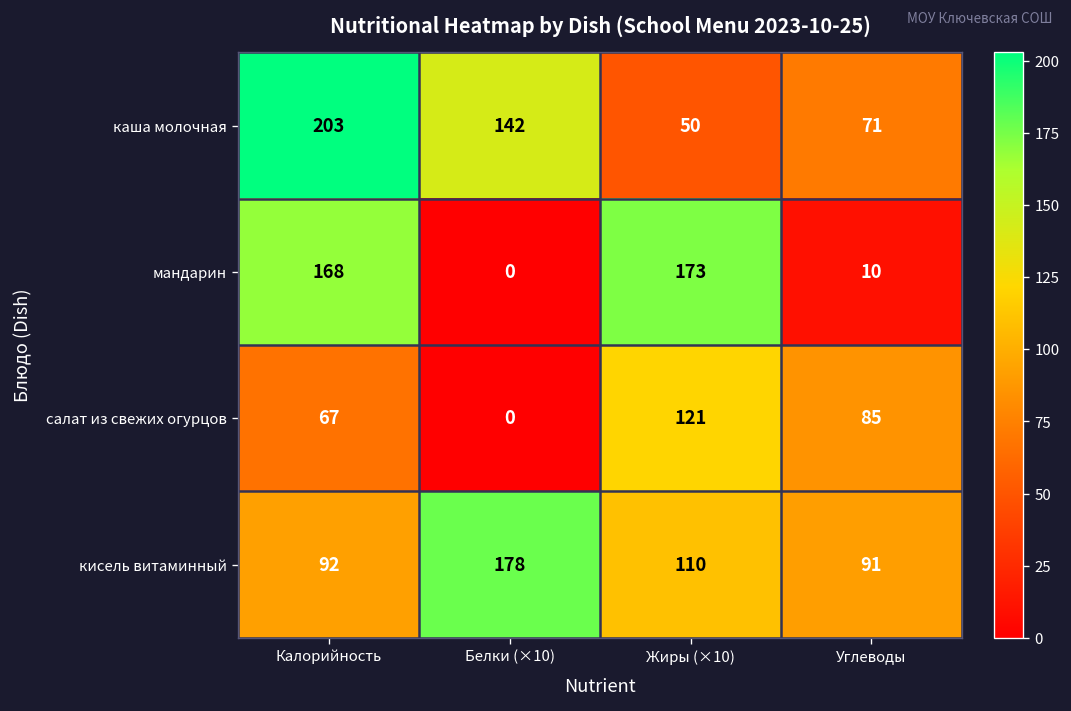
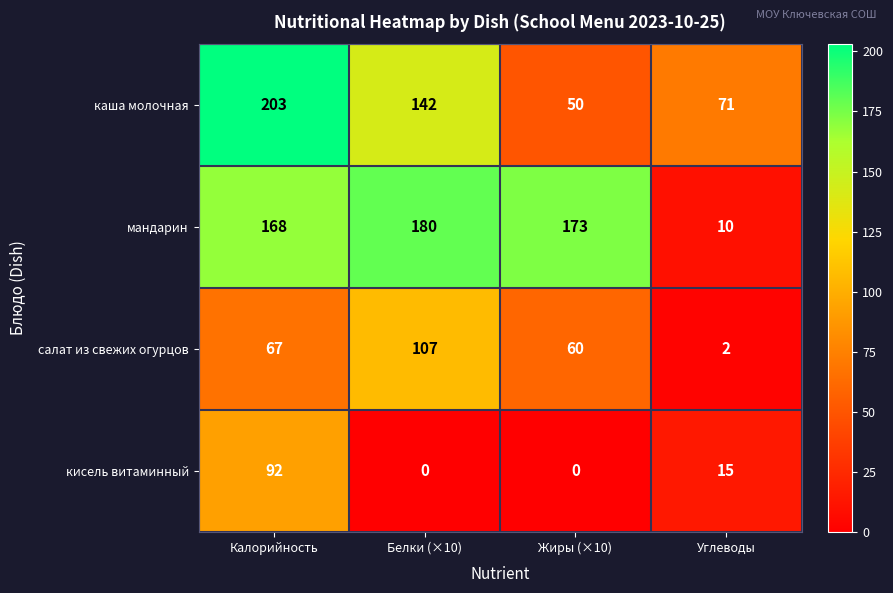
мандарин, Белки (×10): 0 -> 180
салат из свежих огурцов, Белки (×10): 0 -> 107
салат из свежих огурцов, Жиры (×10): 121 -> 60
салат из свежих огурцов, Углеводы: 85 -> 2
кисель витаминный, Белки (×10): 178 -> 0
кисель витаминный, Жиры (×10): 110 -> 0
кисель витаминный, Углеводы: 91 -> 15
